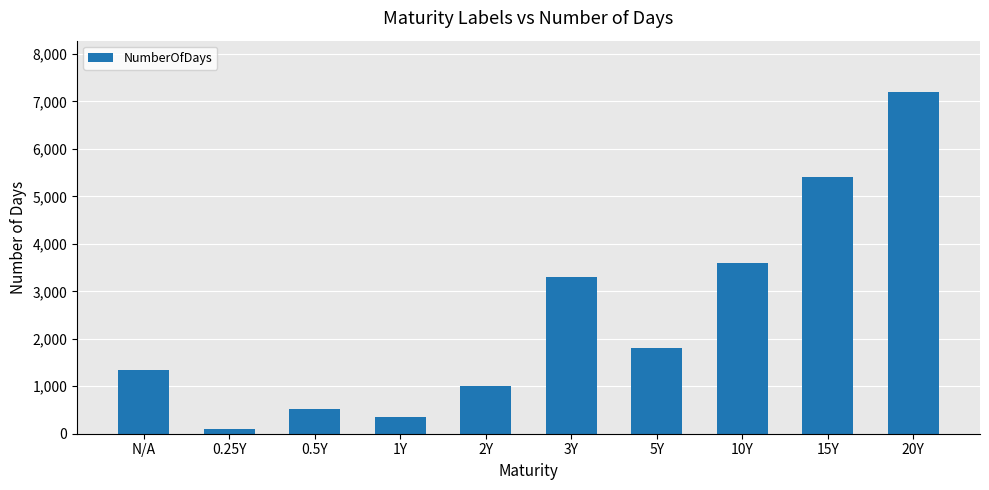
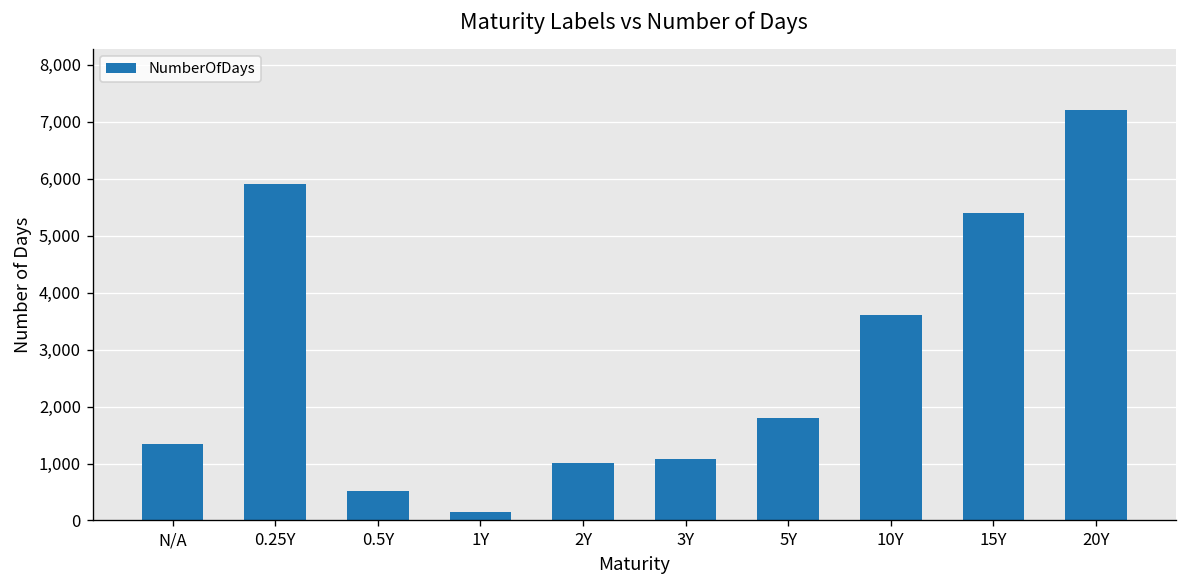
0.25Y: 100 -> 5,900
1Y: 400 -> 200
3Y: 3,300 -> 1,100
